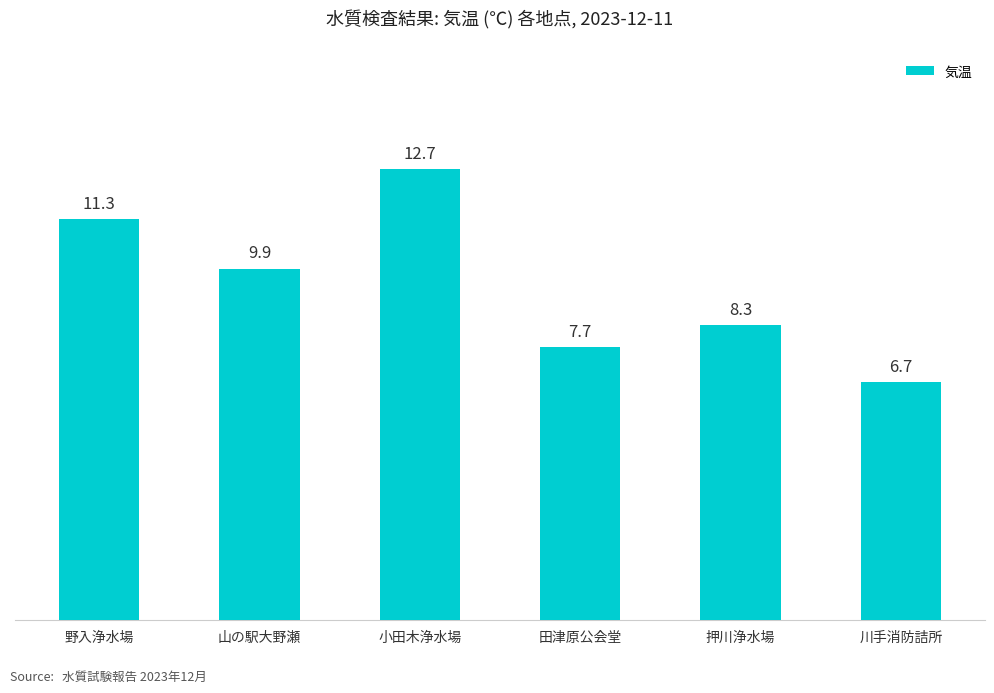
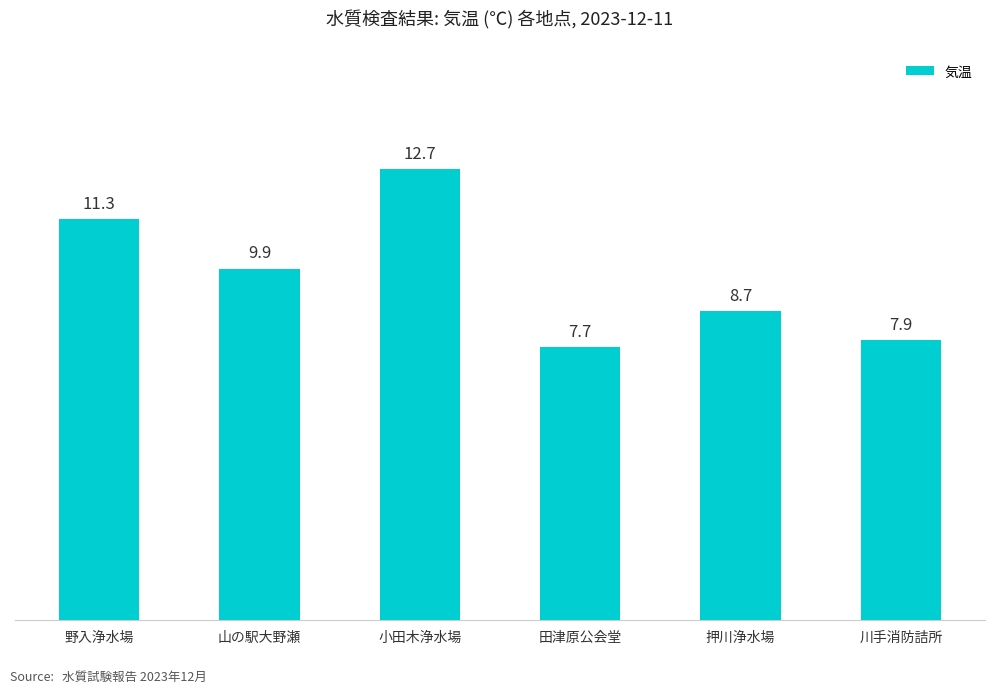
押川浄水場: 8.3 -> 8.7
川手消防詰所: 6.7 -> 7.9
